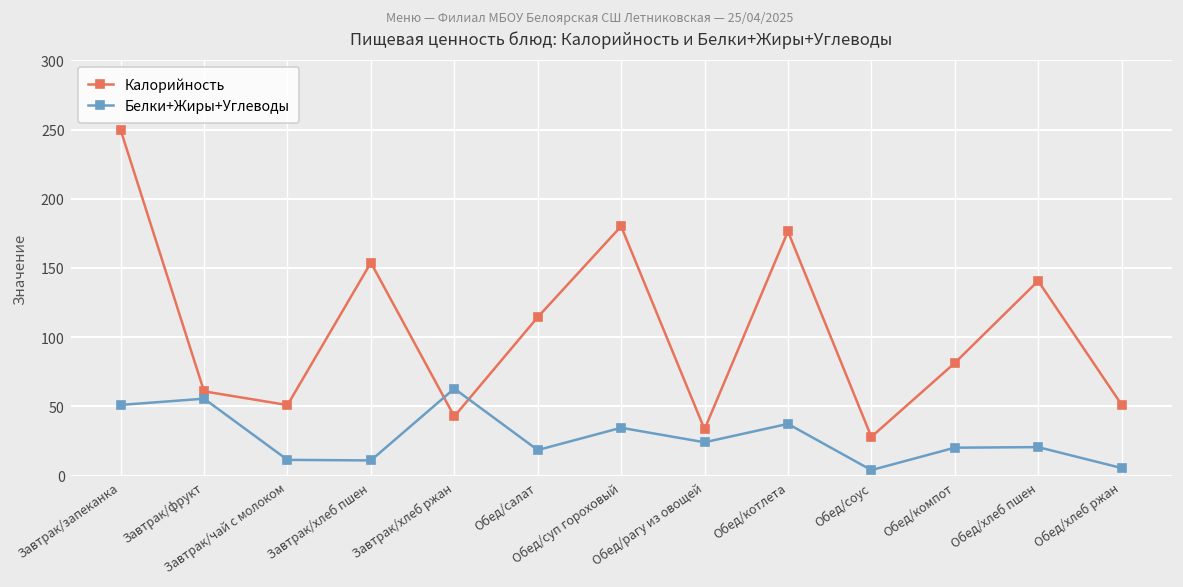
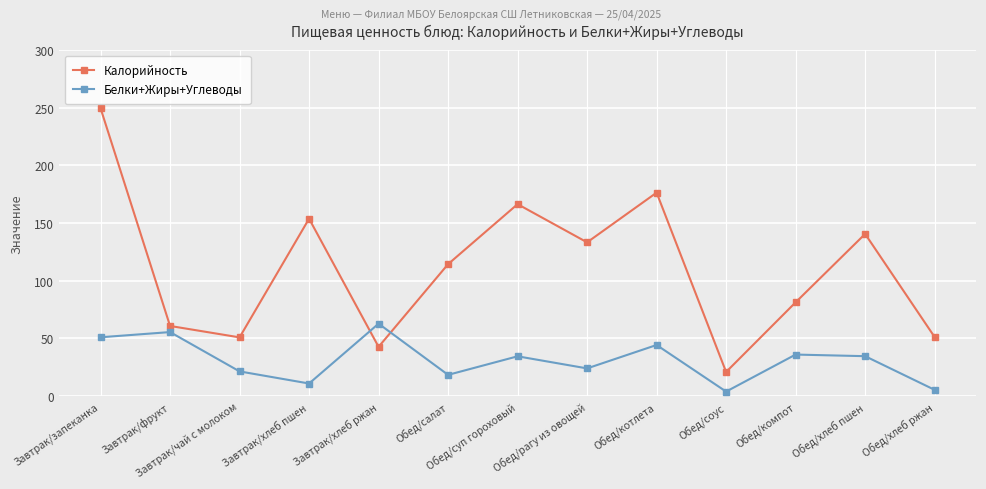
Белки+Жиры+Углеводы, Завтрак/чай с молоком: 11 -> 21
Калорийность, Обед/суп гороховый: 180 -> 166
Калорийность, Обед/рагу из овощей: 33 -> 133
Белки+Жиры+Углеводы, Обед/котлета: 37 -> 44
Калорийность, Обед/соус: 28 -> 21
Белки+Жиры+Углеводы, Обед/компот: 20 -> 36
Белки+Жиры+Углеводы, Обед/хлеб пшен: 21 -> 35
